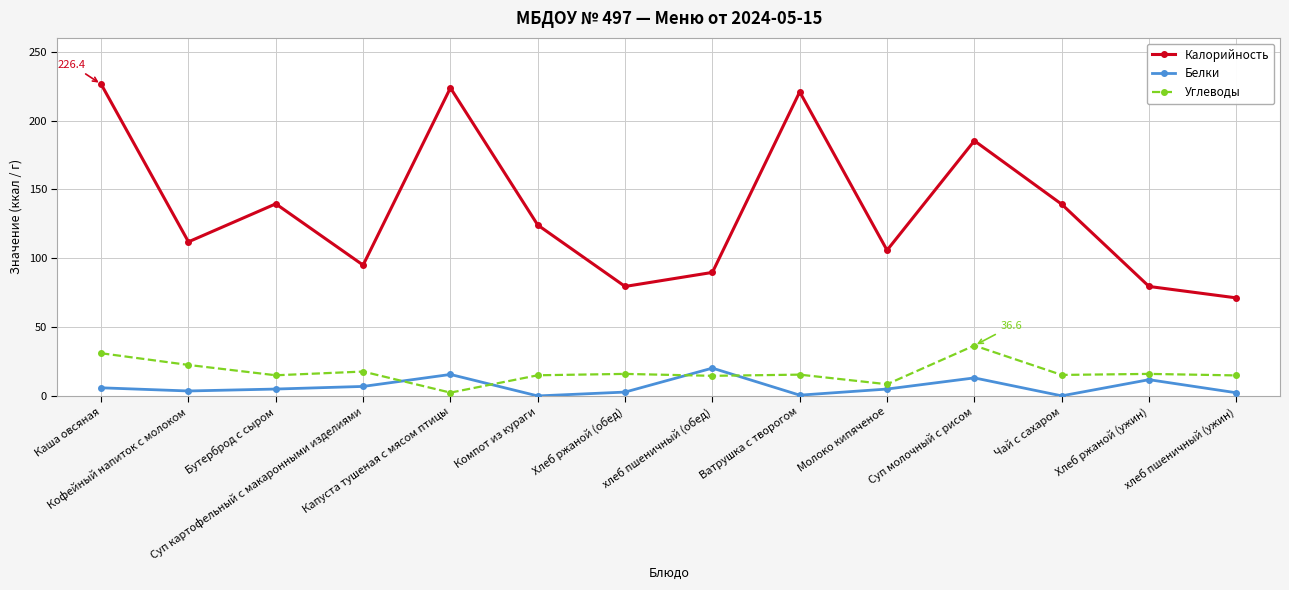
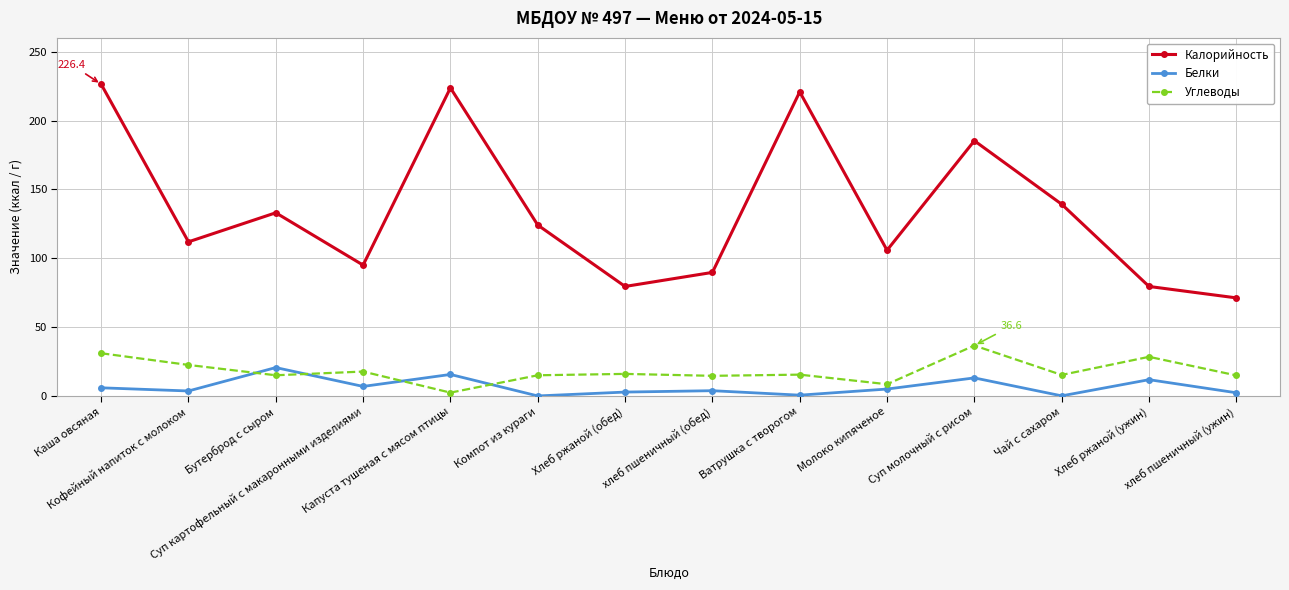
Калорийность, Бутерброд с сыром: 140 -> 133
Белки, Бутерброд с сыром: 5 -> 21
Белки, хлеб пшеничный (обед): 20 -> 4
Углеводы, Хлеб ржаной (ужин): 16 -> 28
